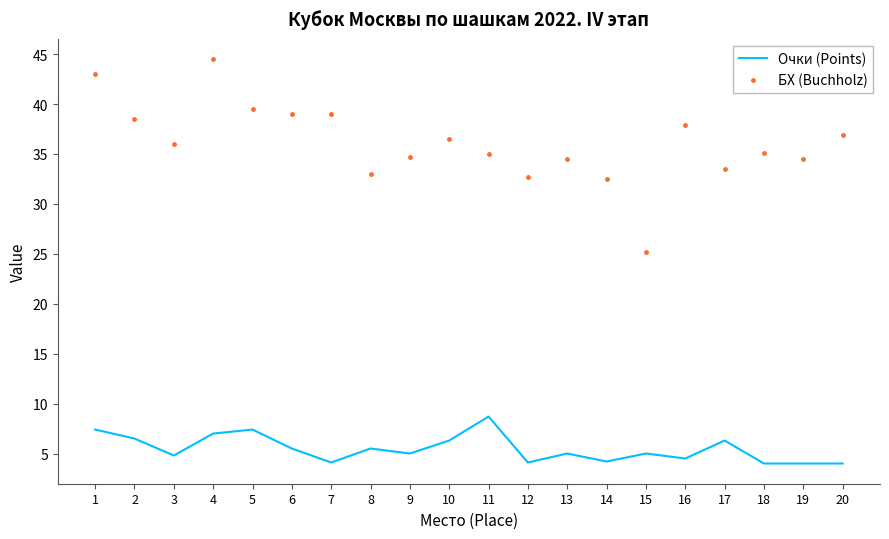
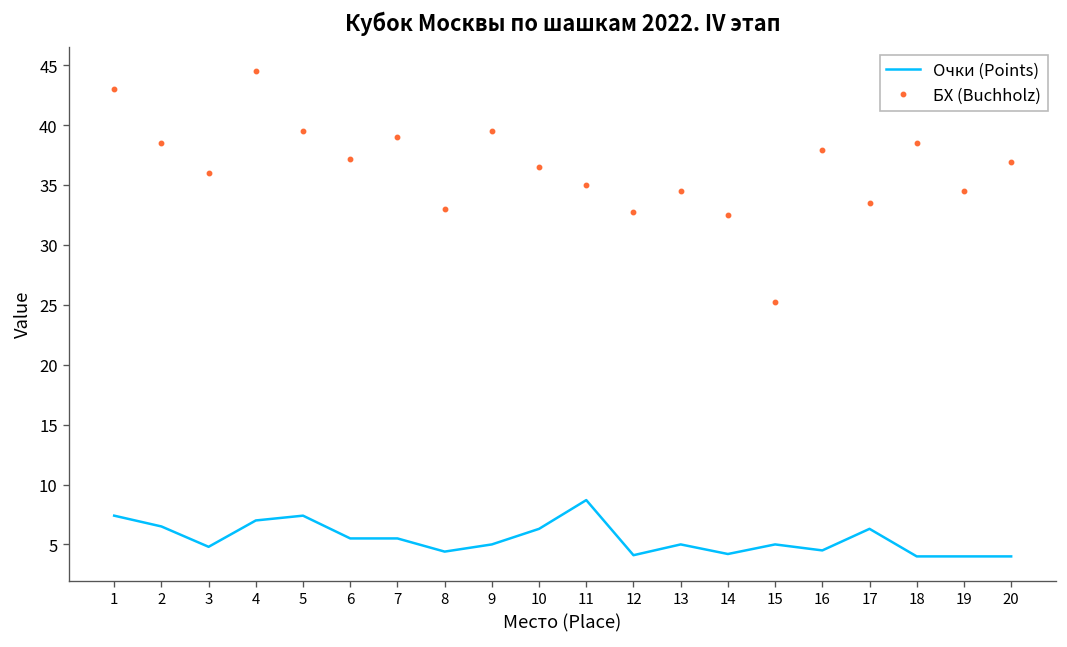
БХ (Buchholz), 6: 39 -> 37
Очки (Points), 7: 4 -> 6
Очки (Points), 8: 6 -> 4
БХ (Buchholz), 9: 35 -> 40
БХ (Buchholz), 18: 35 -> 39
